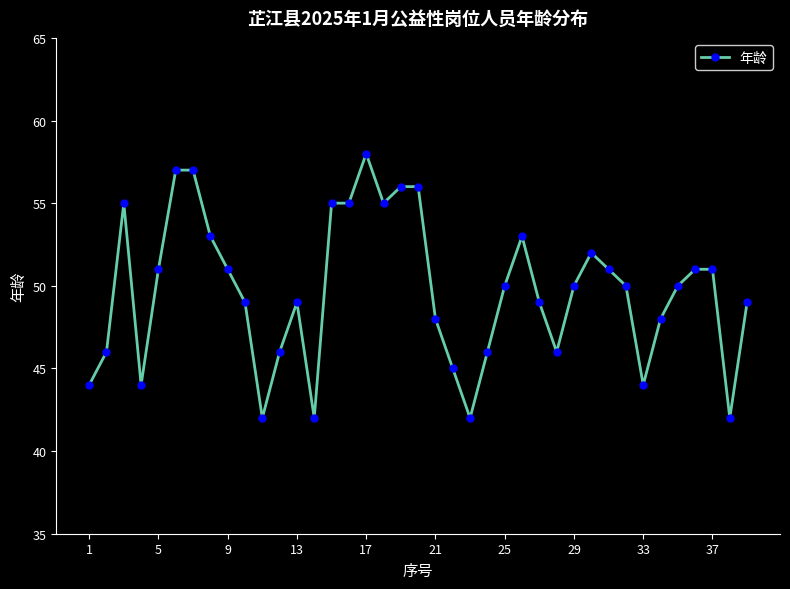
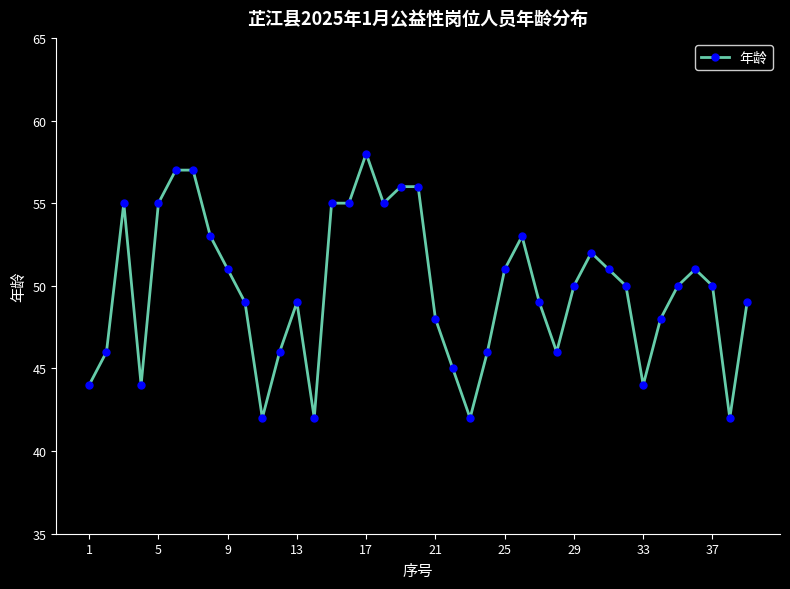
5: 51 -> 55
25: 50 -> 51
37: 51 -> 50
